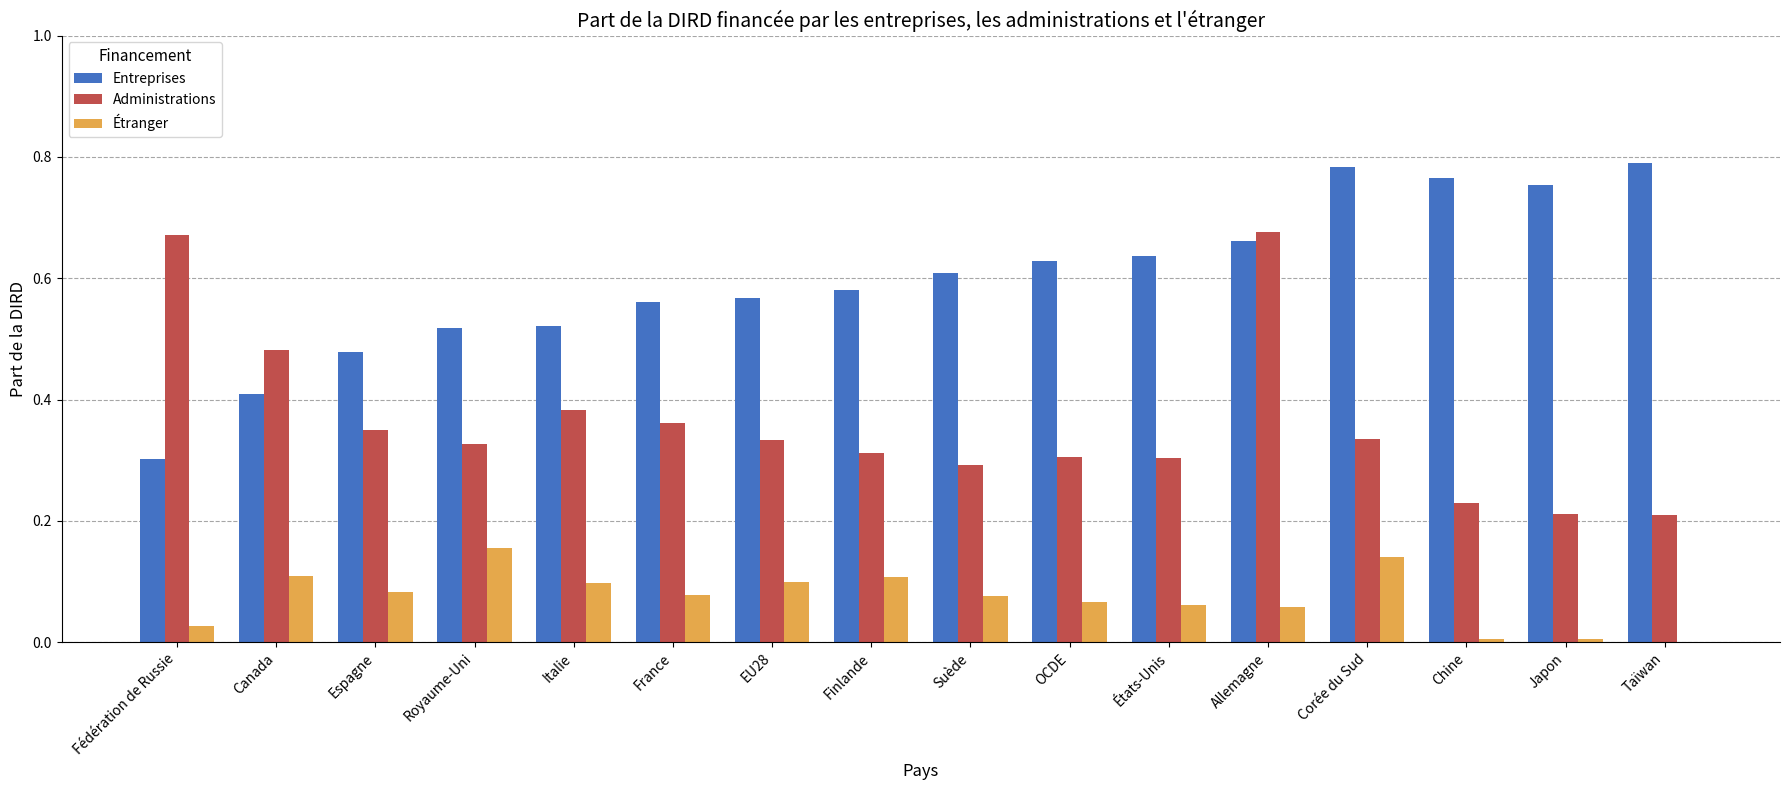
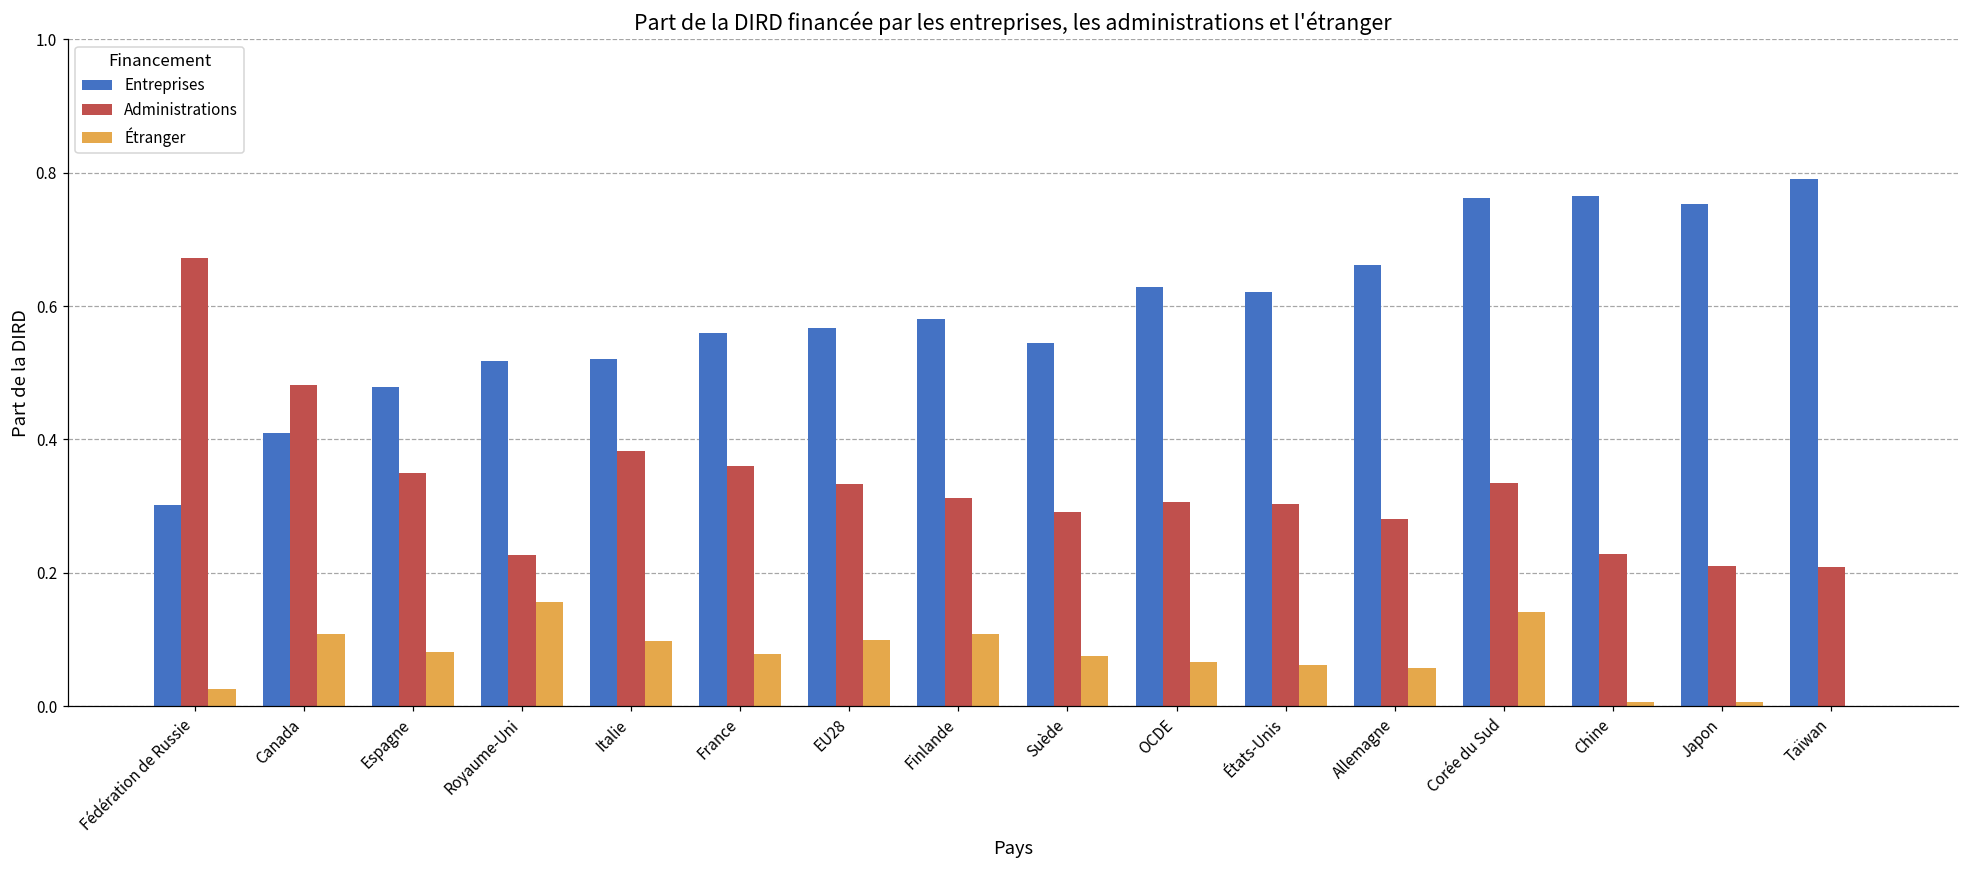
Administrations, Royaume-Uni: 0.33 -> 0.23
Entreprises, Suède: 0.61 -> 0.54
Entreprises, États-Unis: 0.64 -> 0.62
Administrations, Allemagne: 0.68 -> 0.28
Entreprises, Corée du Sud: 0.78 -> 0.76
